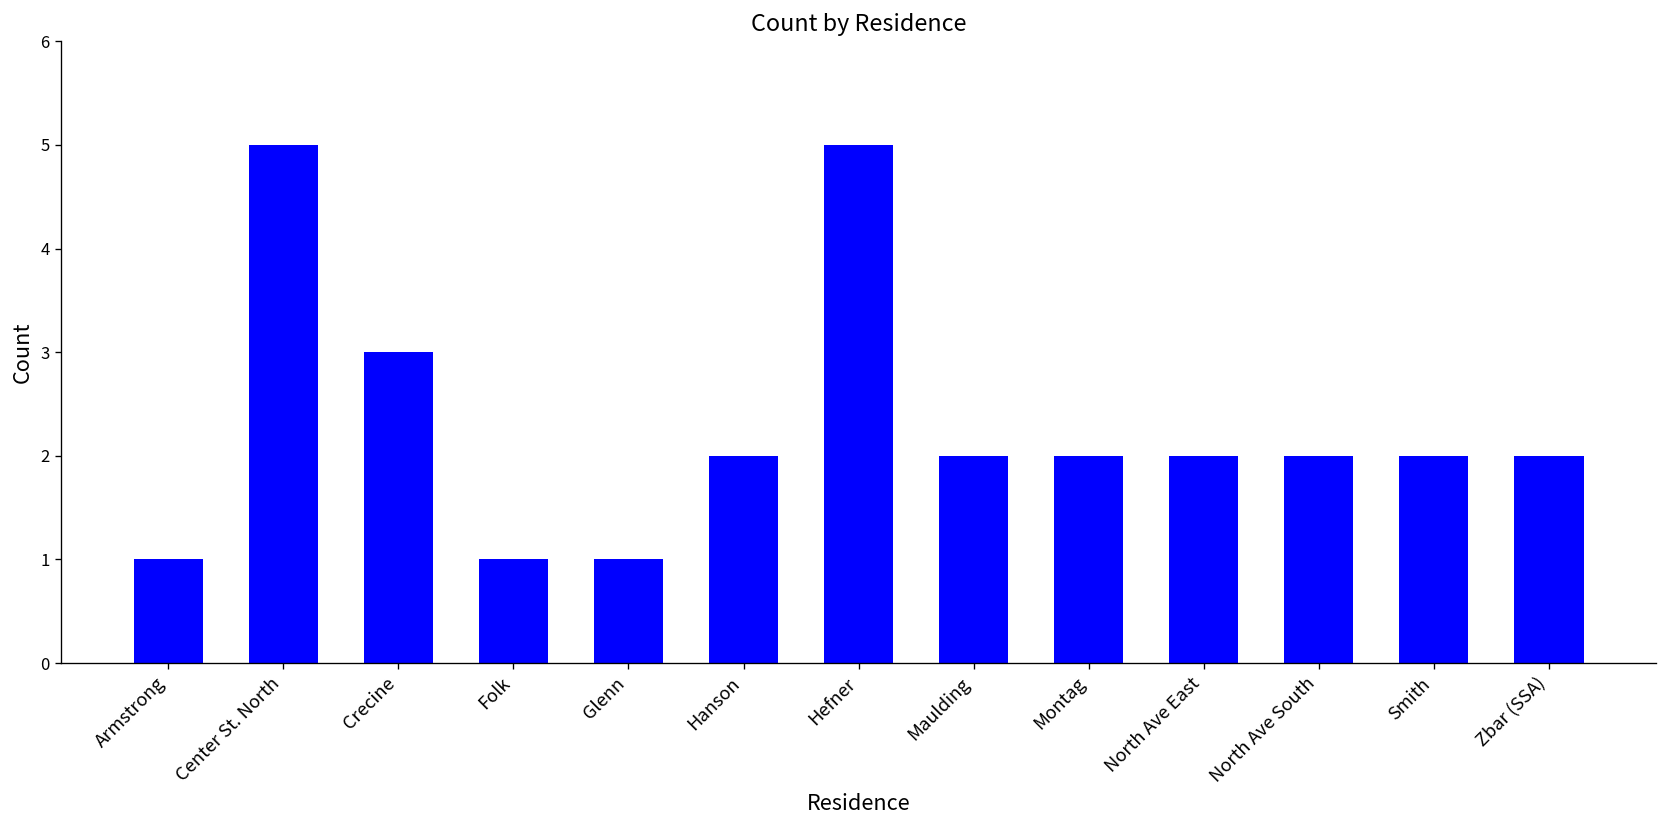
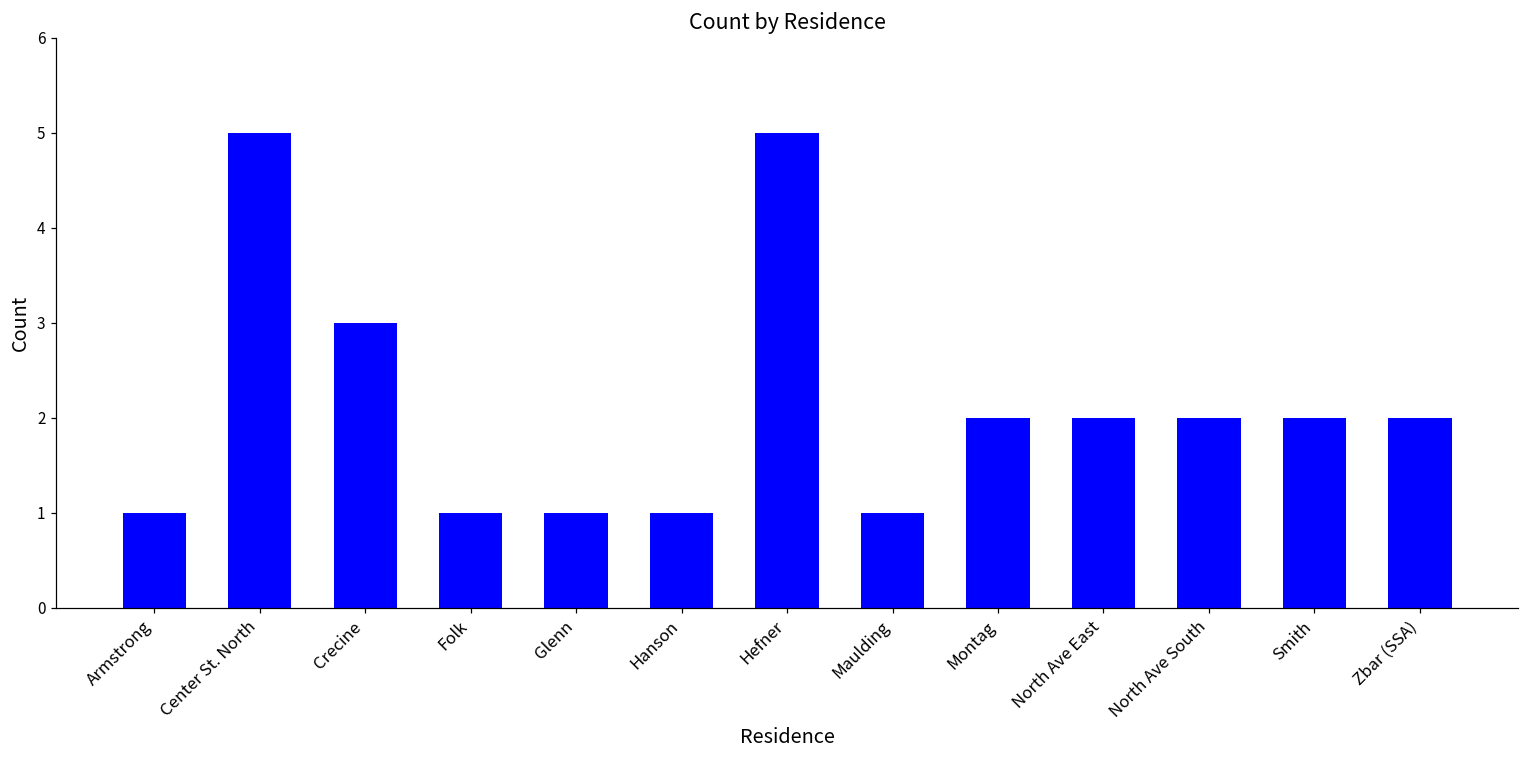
Hanson: 2 -> 1
Maulding: 2 -> 1
